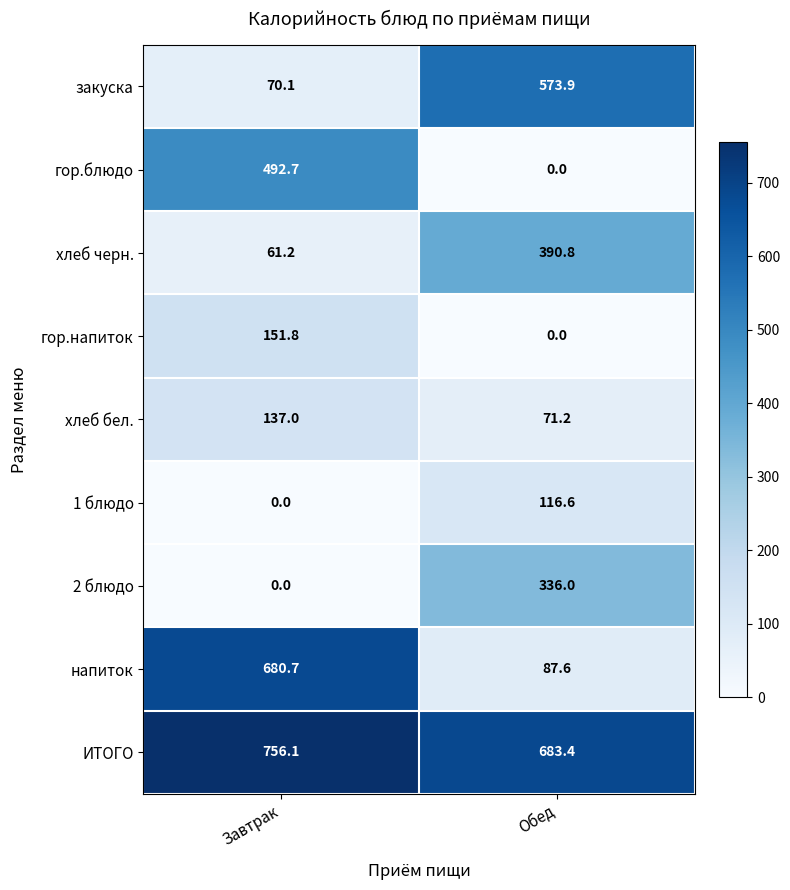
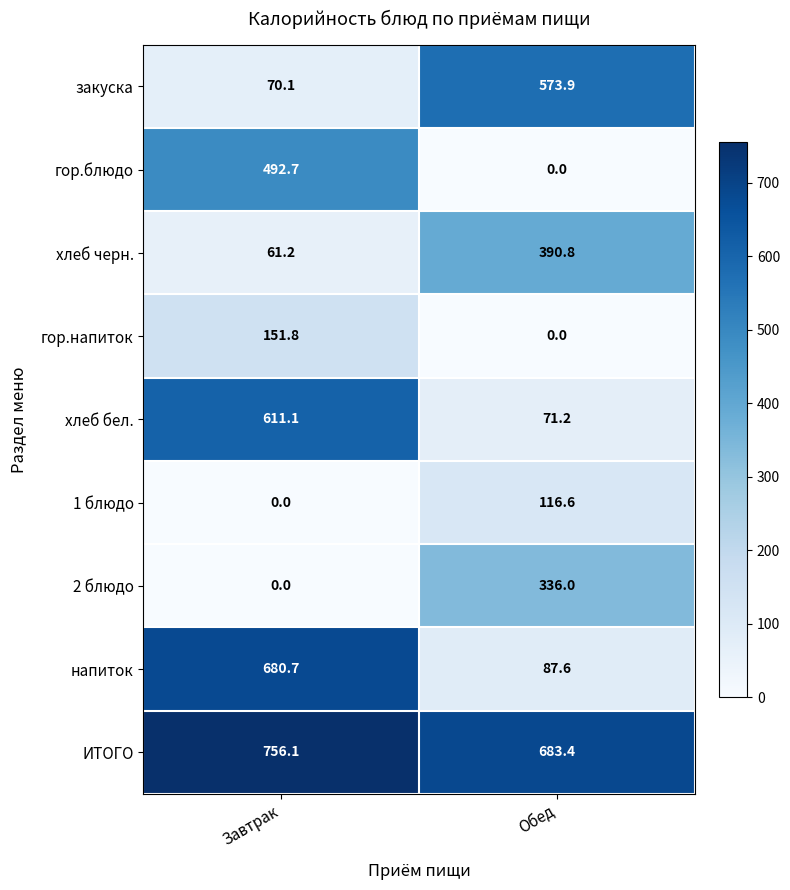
хлеб бел., Завтрак: 137.0 -> 611.1
